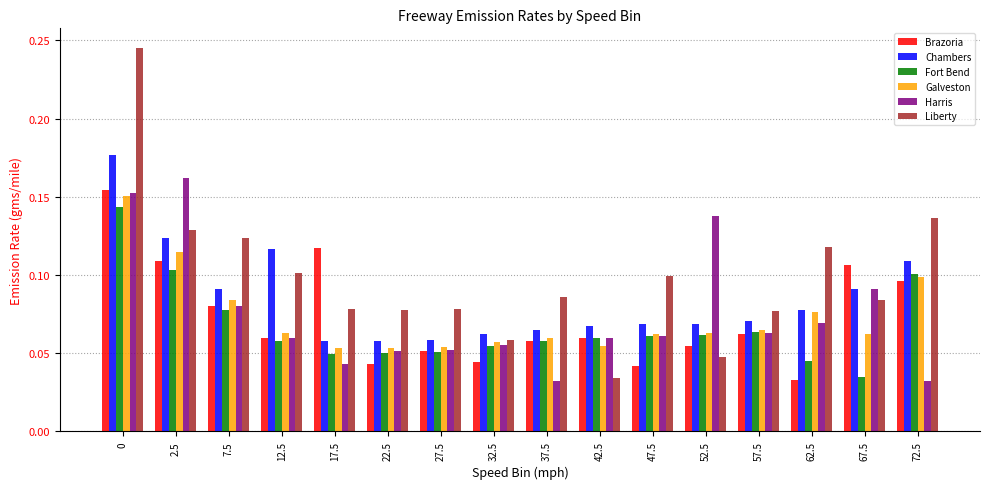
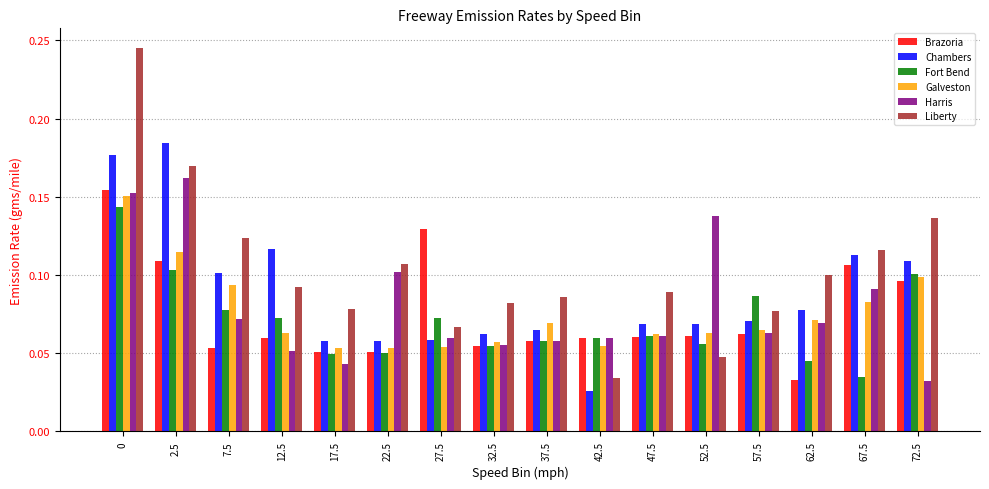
Chambers, 2.5: 0.124 -> 0.184
Liberty, 2.5: 0.129 -> 0.170
Brazoria, 7.5: 0.080 -> 0.053
Chambers, 7.5: 0.091 -> 0.101
Galveston, 7.5: 0.084 -> 0.094
Harris, 7.5: 0.080 -> 0.072
Fort Bend, 12.5: 0.058 -> 0.072
Harris, 12.5: 0.060 -> 0.052
Liberty, 12.5: 0.101 -> 0.093
Brazoria, 17.5: 0.117 -> 0.051
Brazoria, 22.5: 0.043 -> 0.051
Harris, 22.5: 0.051 -> 0.102
Liberty, 22.5: 0.078 -> 0.107
Brazoria, 27.5: 0.052 -> 0.129
Fort Bend, 27.5: 0.051 -> 0.073
Harris, 27.5: 0.052 -> 0.060
Liberty, 27.5: 0.078 -> 0.067
Brazoria, 32.5: 0.044 -> 0.055
Liberty, 32.5: 0.059 -> 0.082
Galveston, 37.5: 0.060 -> 0.070
Harris, 37.5: 0.032 -> 0.058
Chambers, 42.5: 0.067 -> 0.026
Brazoria, 47.5: 0.042 -> 0.060
Liberty, 47.5: 0.099 -> 0.089
Brazoria, 52.5: 0.055 -> 0.061
Fort Bend, 52.5: 0.062 -> 0.056
Fort Bend, 57.5: 0.063 -> 0.086
Galveston, 62.5: 0.076 -> 0.071
Liberty, 62.5: 0.118 -> 0.100
Chambers, 67.5: 0.091 -> 0.113
Galveston, 67.5: 0.062 -> 0.083
Liberty, 67.5: 0.084 -> 0.116
